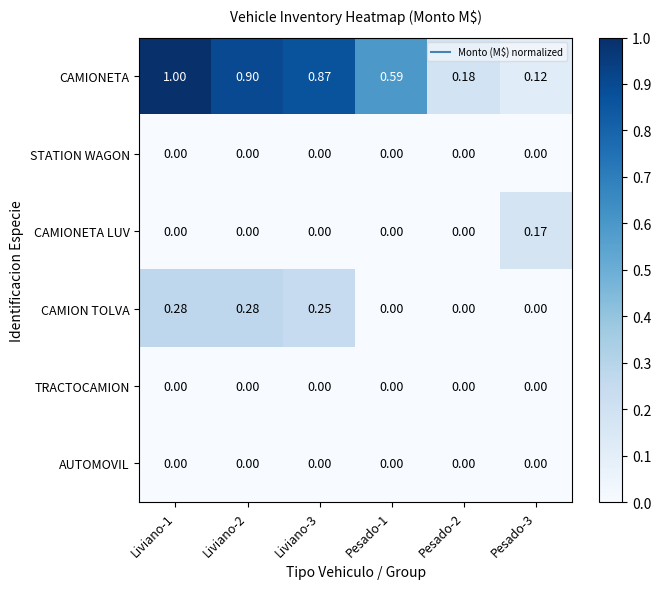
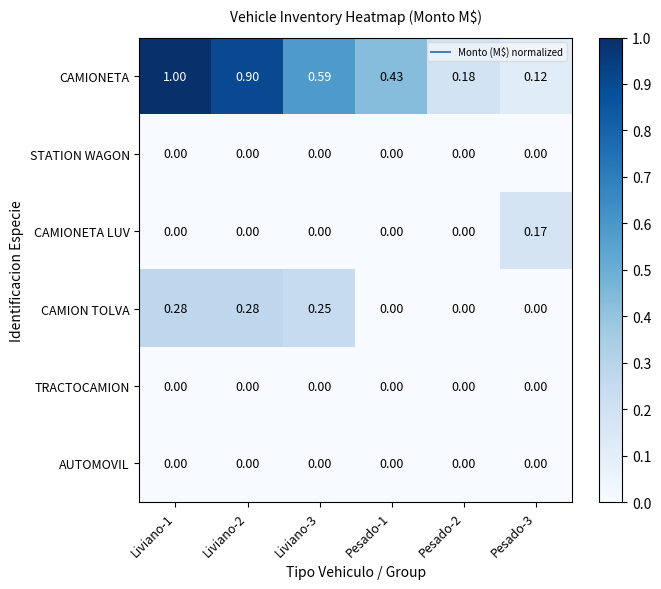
CAMIONETA, Liviano-3: 0.87 -> 0.59
CAMIONETA, Pesado-1: 0.59 -> 0.43
